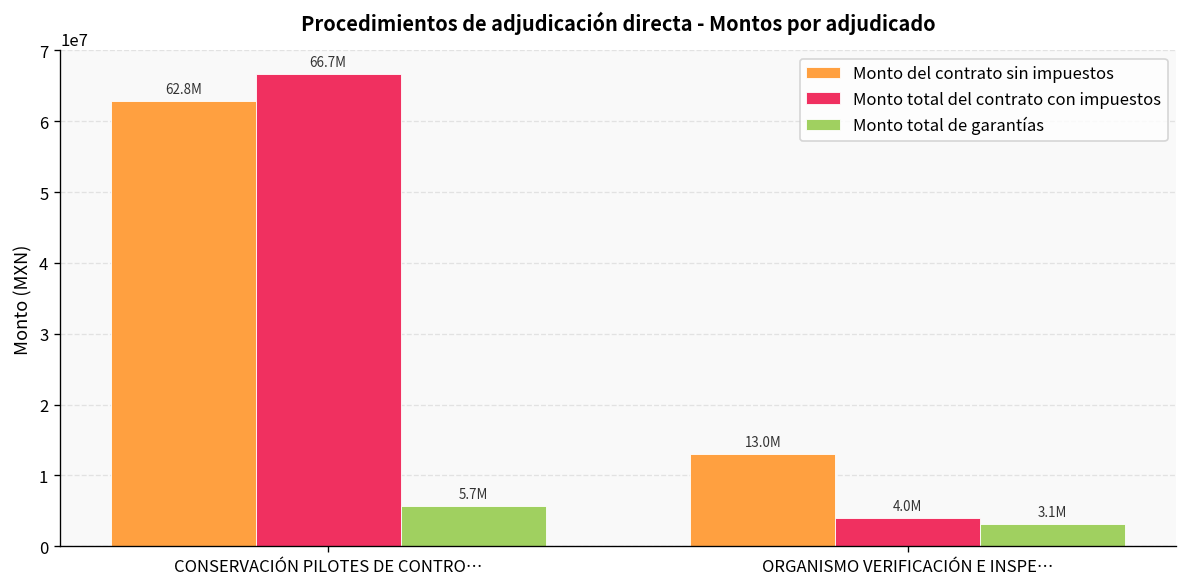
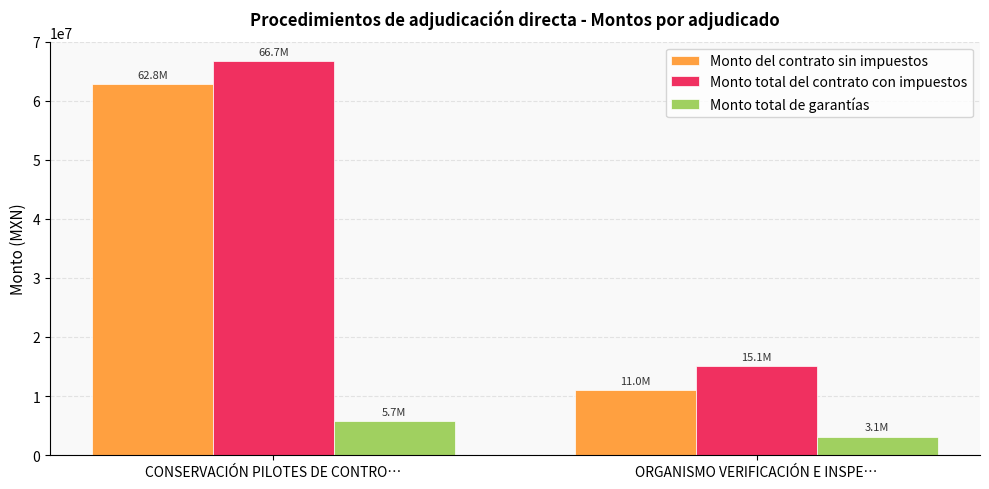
Monto del contrato sin impuestos, ORGANISMO VERIFICACIÓN E INSPE…: 13.0M -> 11.0M
Monto total del contrato con impuestos, ORGANISMO VERIFICACIÓN E INSPE…: 4.0M -> 15.1M
